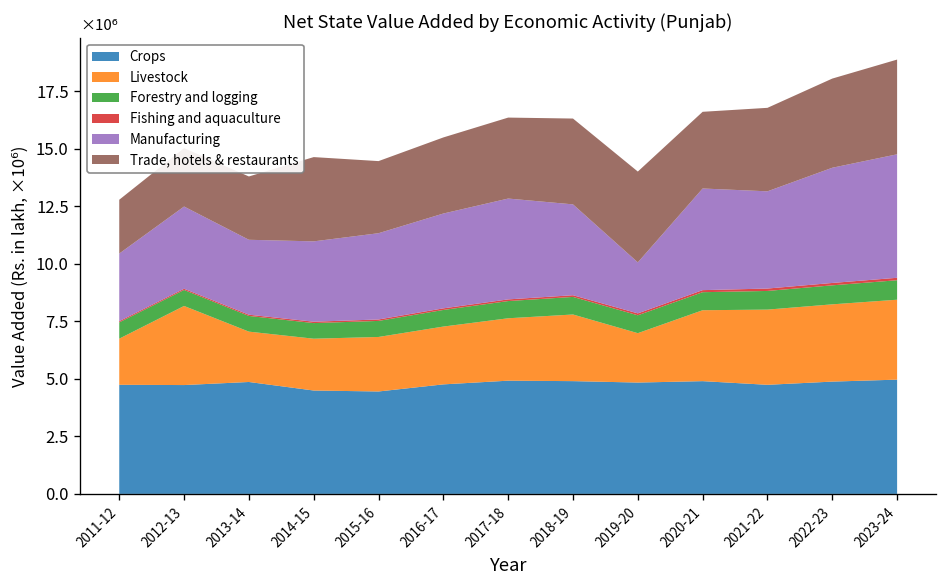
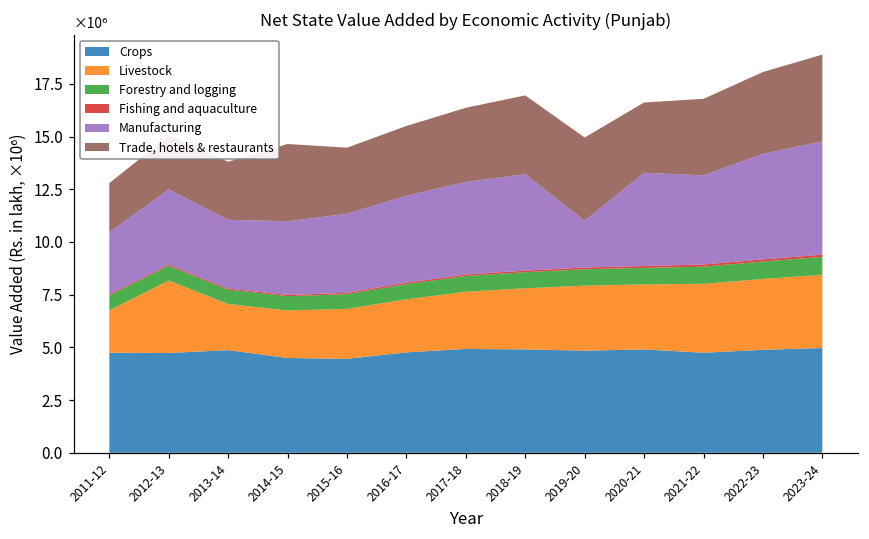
Manufacturing, 2018-19: 4.0 -> 4.6
Livestock, 2019-20: 2.1 -> 3.1
